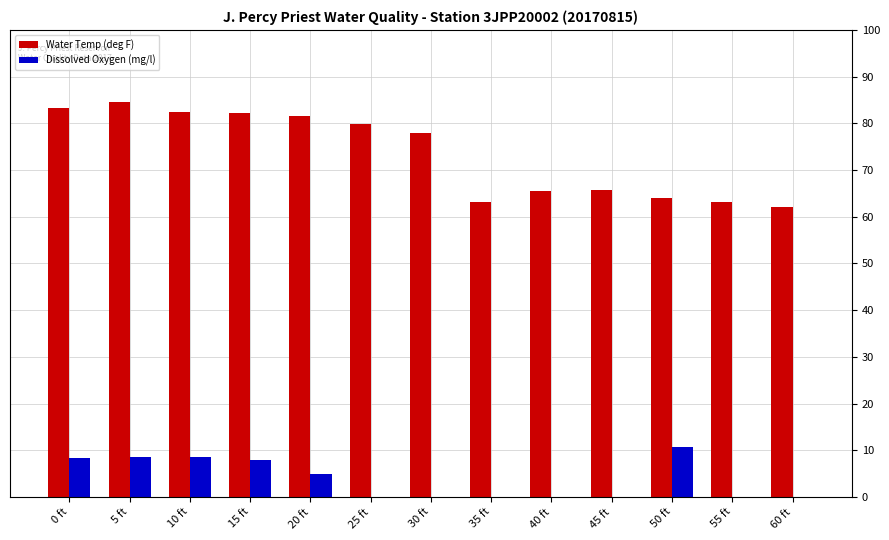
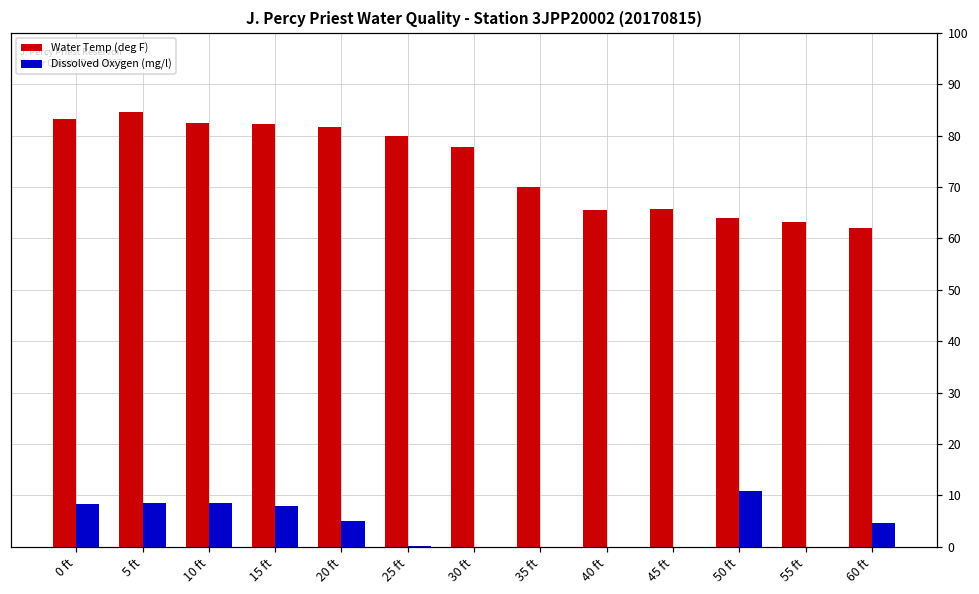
Water Temp (deg F), 35 ft: 63 -> 70
Dissolved Oxygen (mg/l), 60 ft: 0 -> 5
